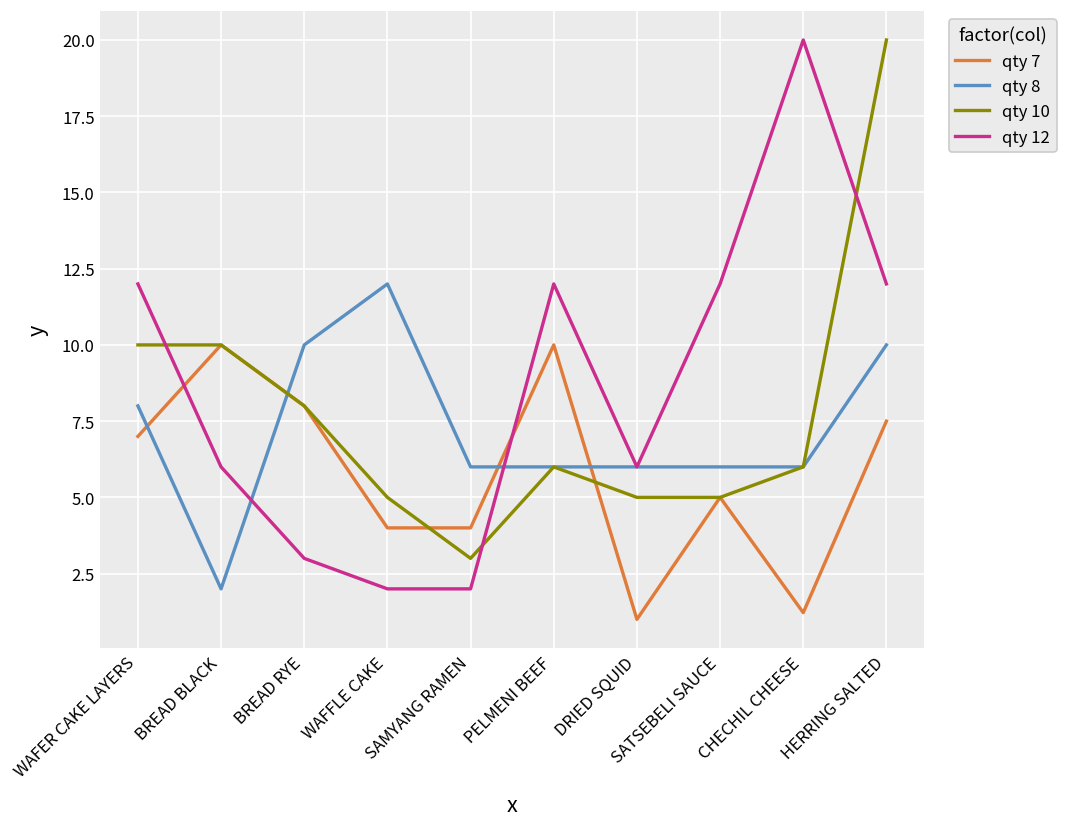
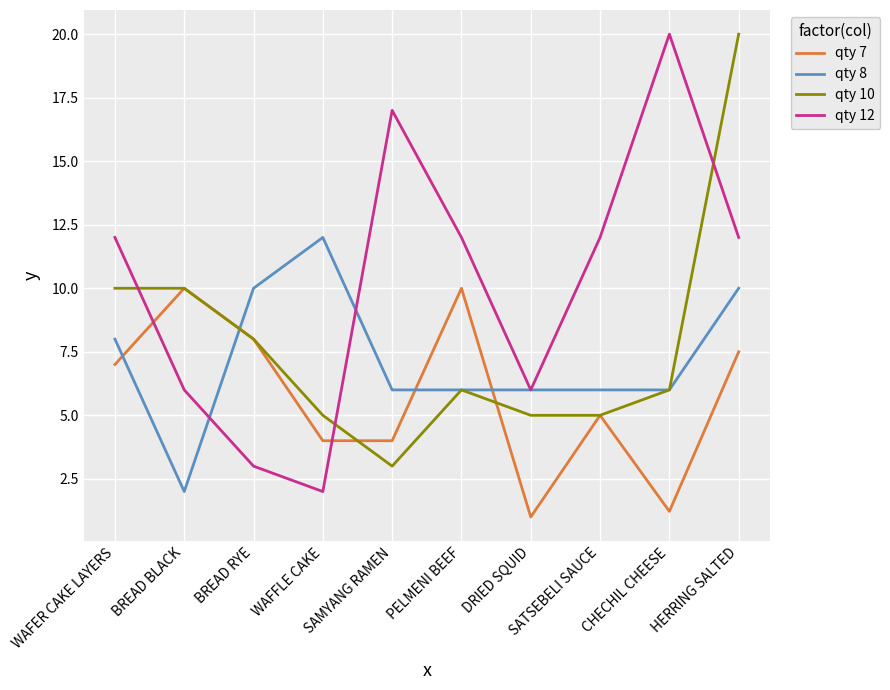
qty 12, SAMYANG RAMEN: 2 -> 17
